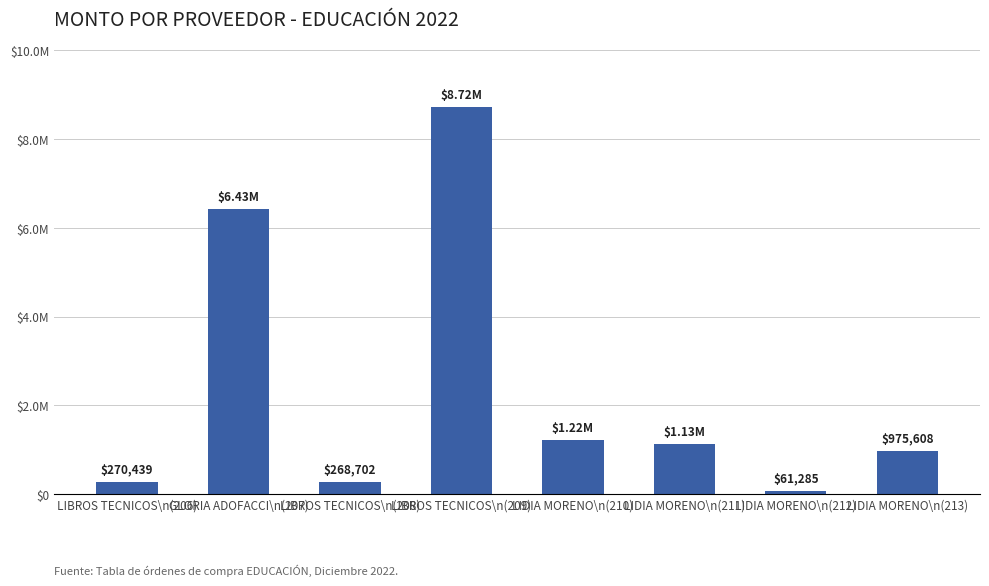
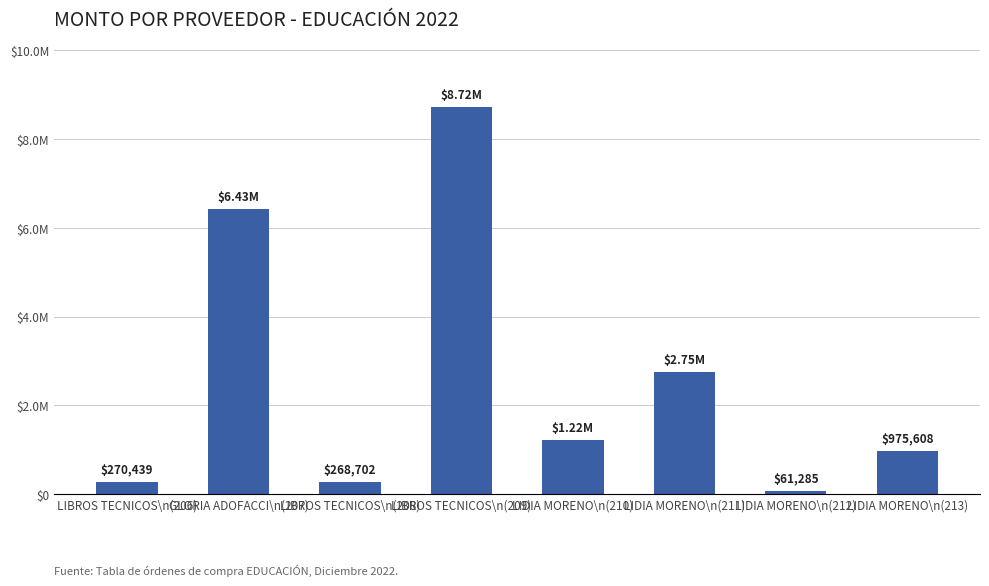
LIDIA MORENO\n(211): $1.13M -> $2.75M
